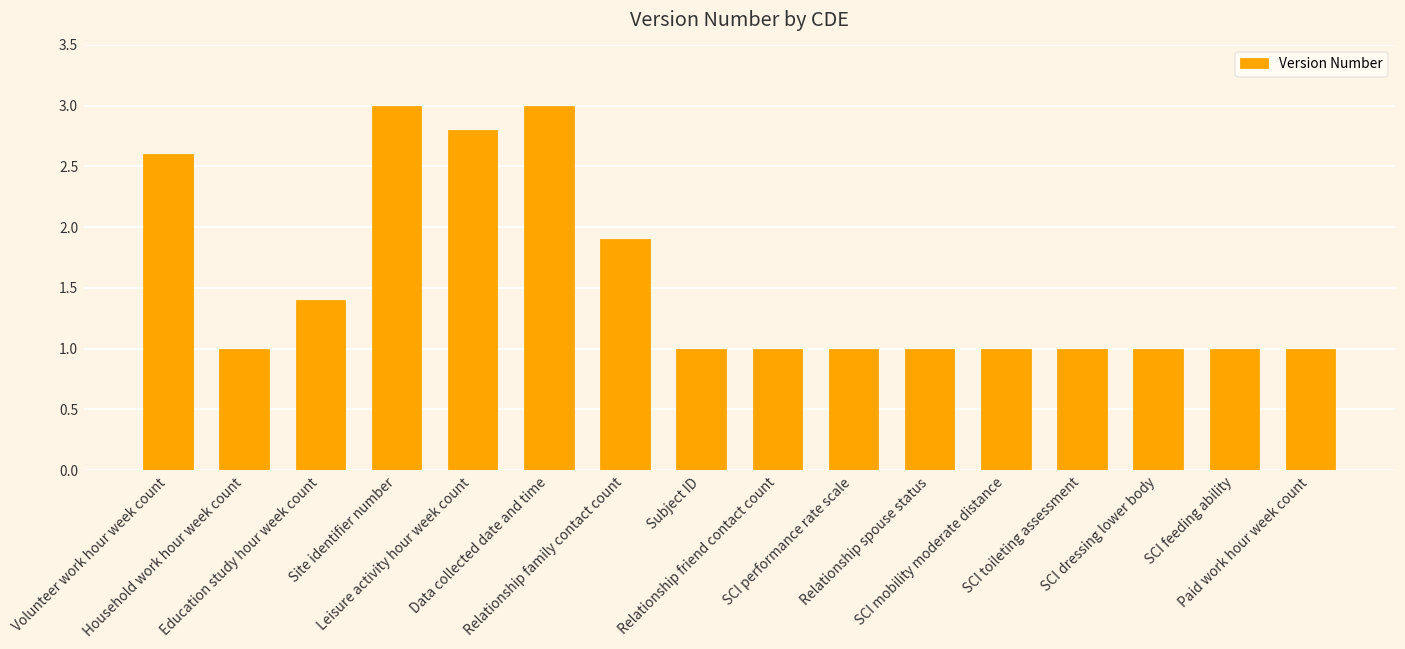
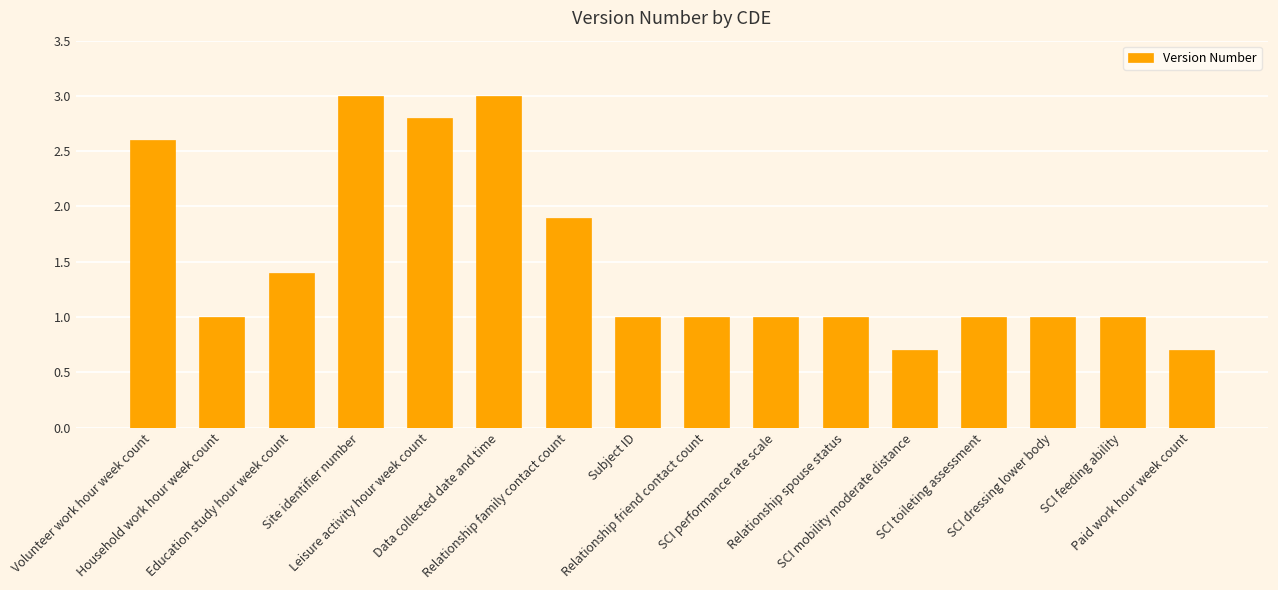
SCI mobility moderate distance: 1.0 -> 0.7
Paid work hour week count: 1.0 -> 0.7
